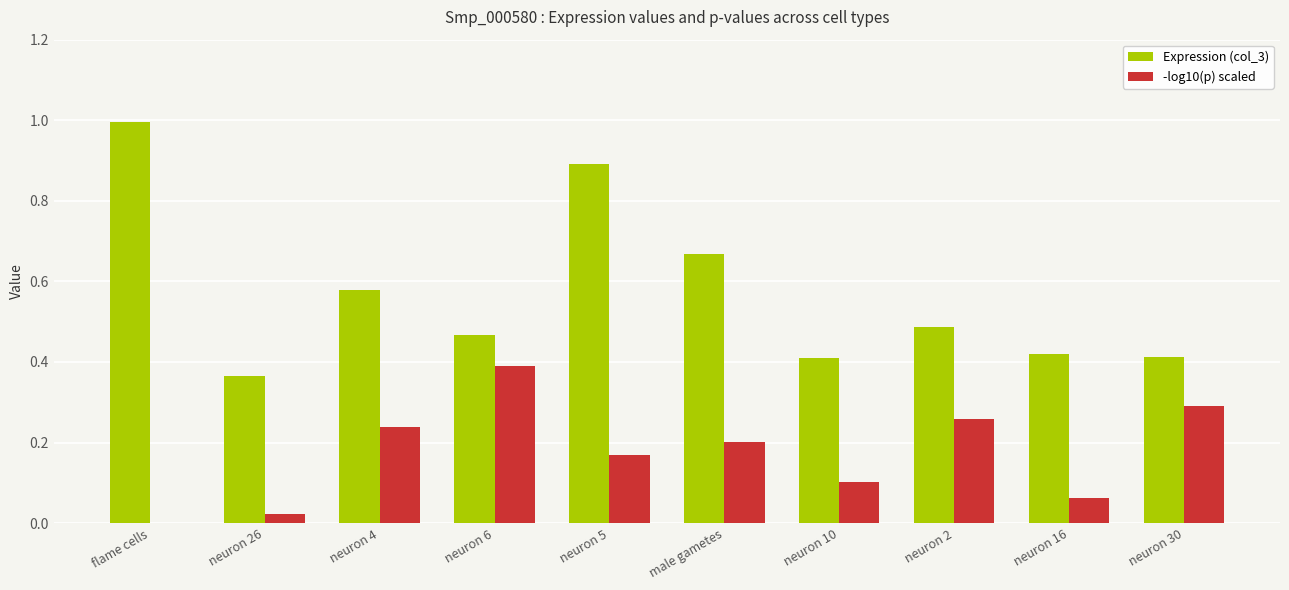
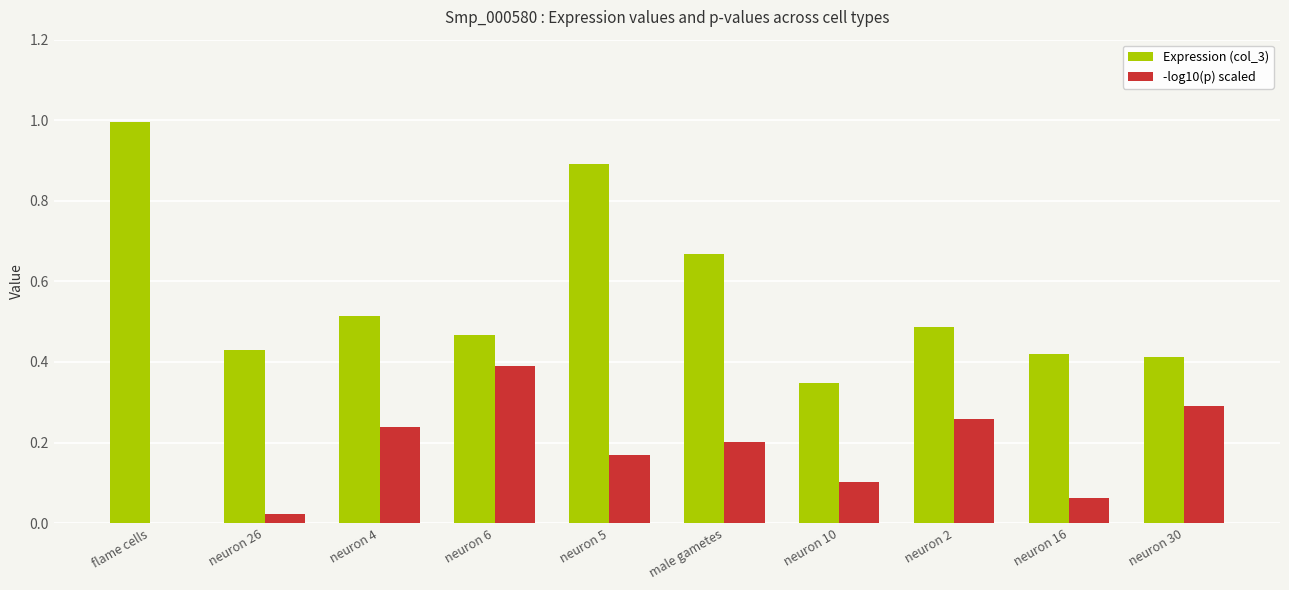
Expression (col_3), neuron 26: 0.37 -> 0.43
Expression (col_3), neuron 4: 0.58 -> 0.51
Expression (col_3), neuron 10: 0.41 -> 0.35
